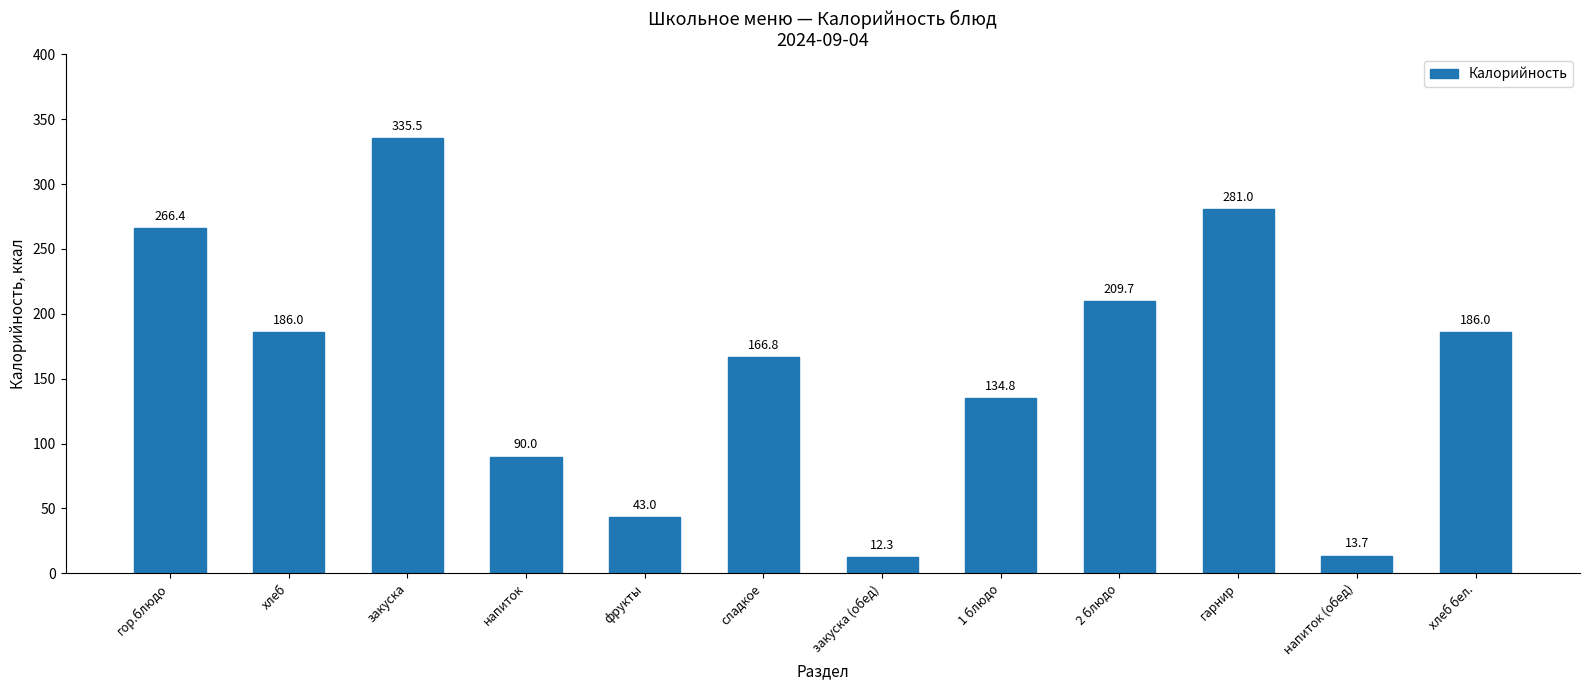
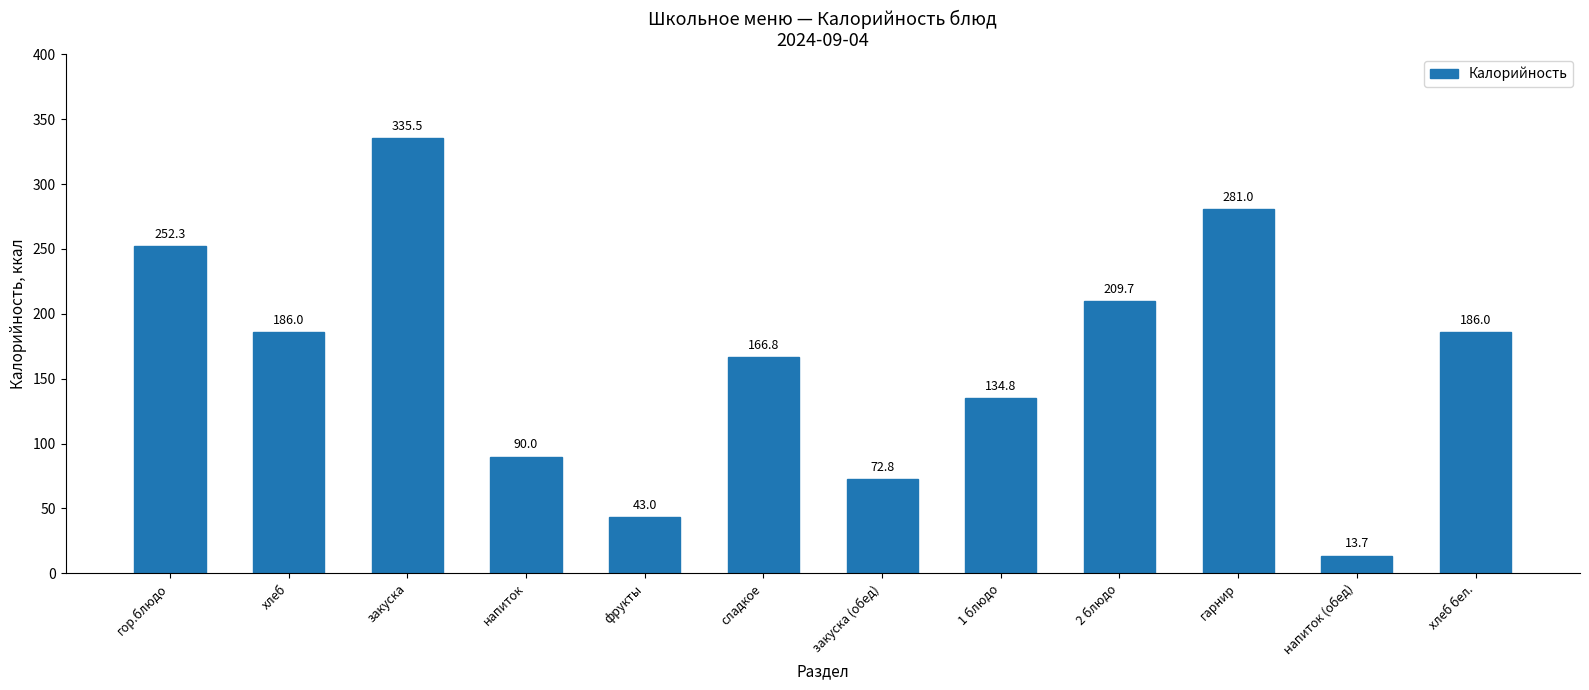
гор.блюдо: 266.4 -> 252.3
закуска (обед): 12.3 -> 72.8
